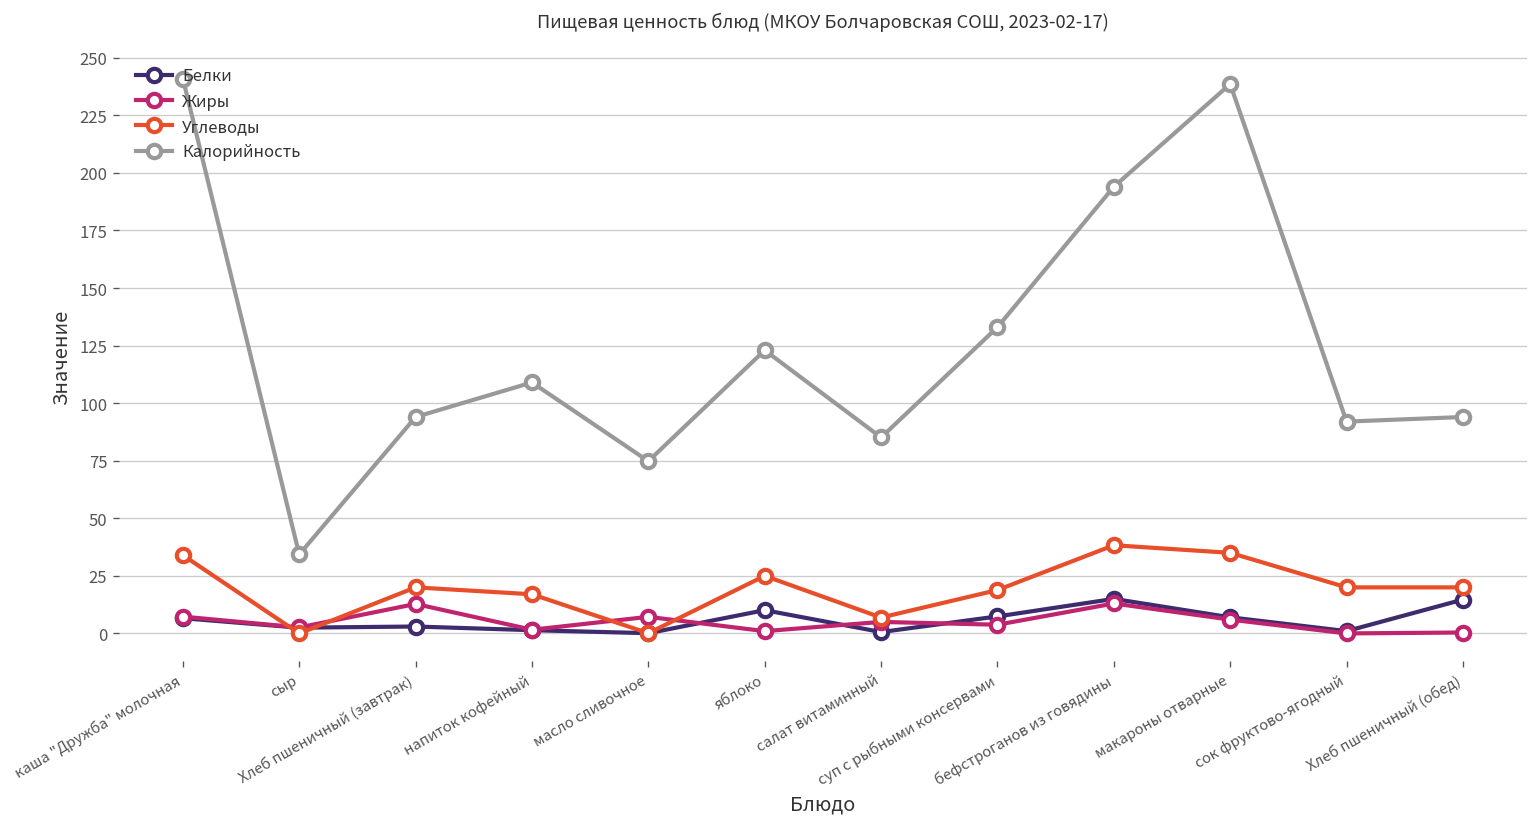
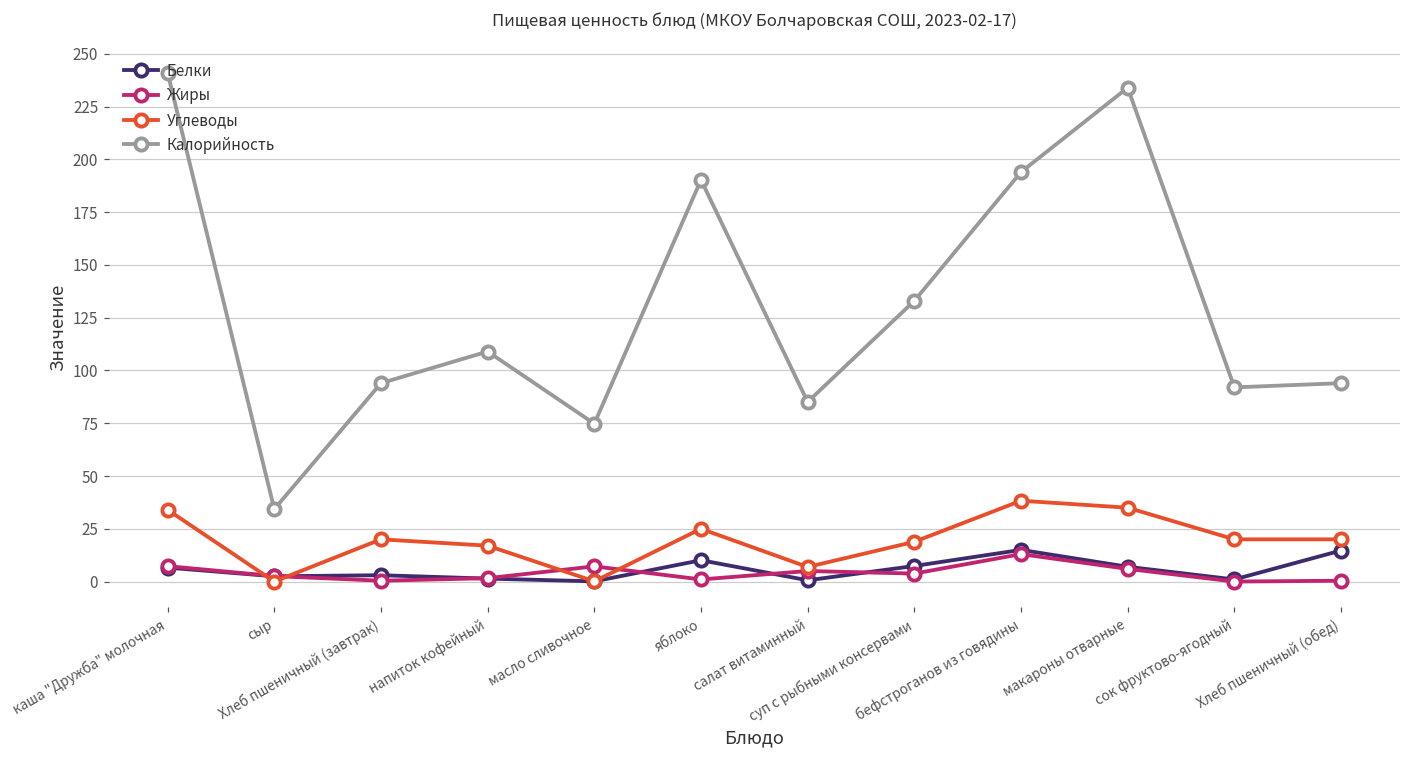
Жиры, Хлеб пшеничный (завтрак): 13 -> 0
Калорийность, яблоко: 123 -> 190
Калорийность, макароны отварные: 239 -> 234
